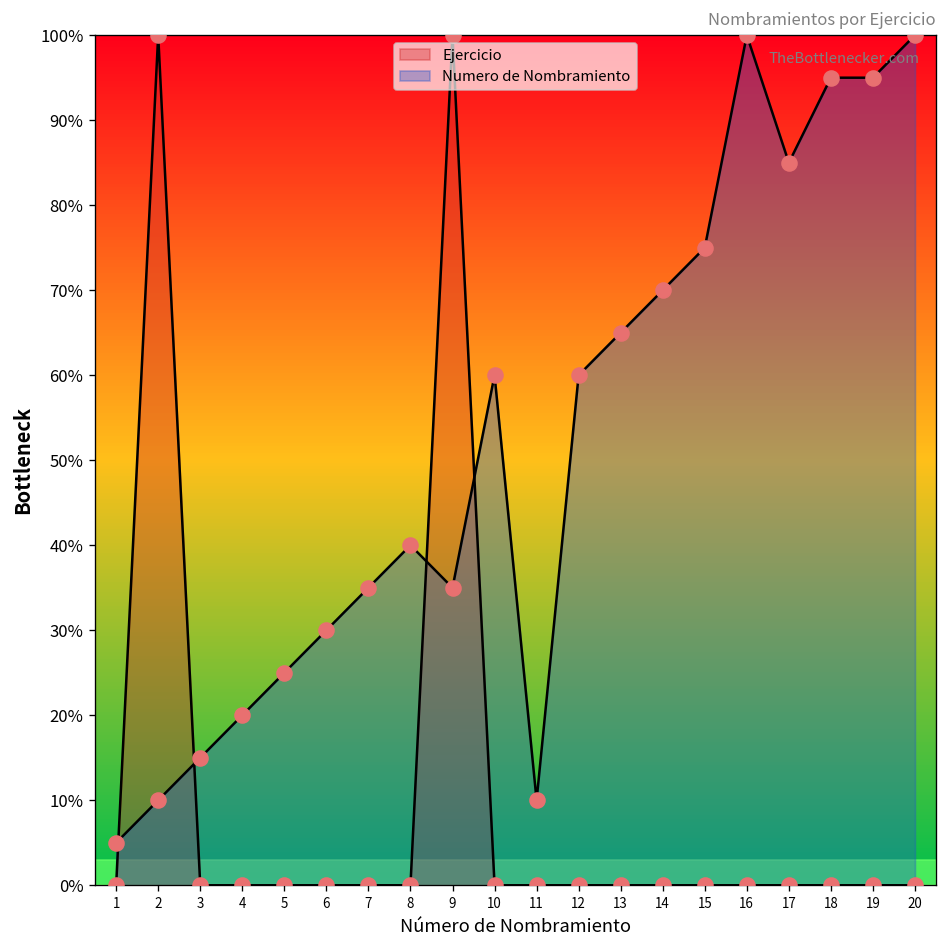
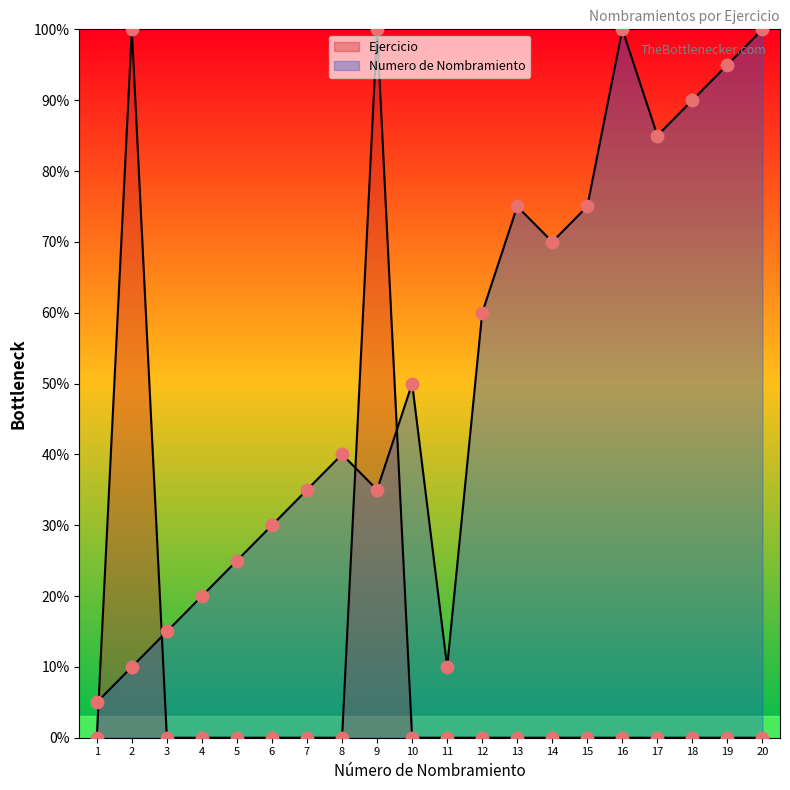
Numero de Nombramiento, 10: 60% -> 50%
Numero de Nombramiento, 13: 65% -> 75%
Numero de Nombramiento, 18: 95% -> 90%
